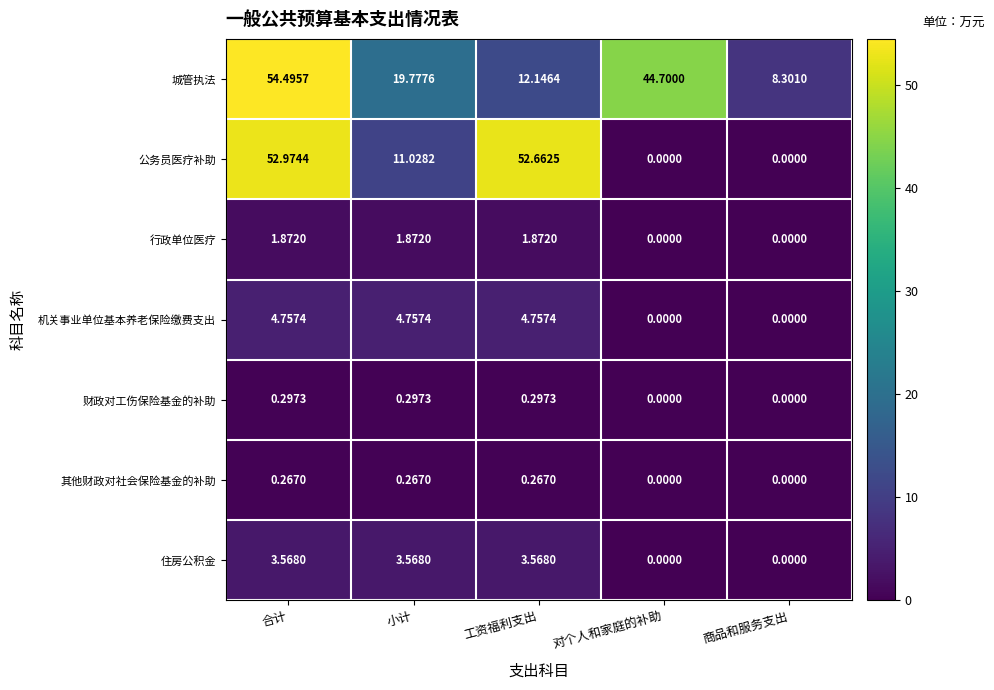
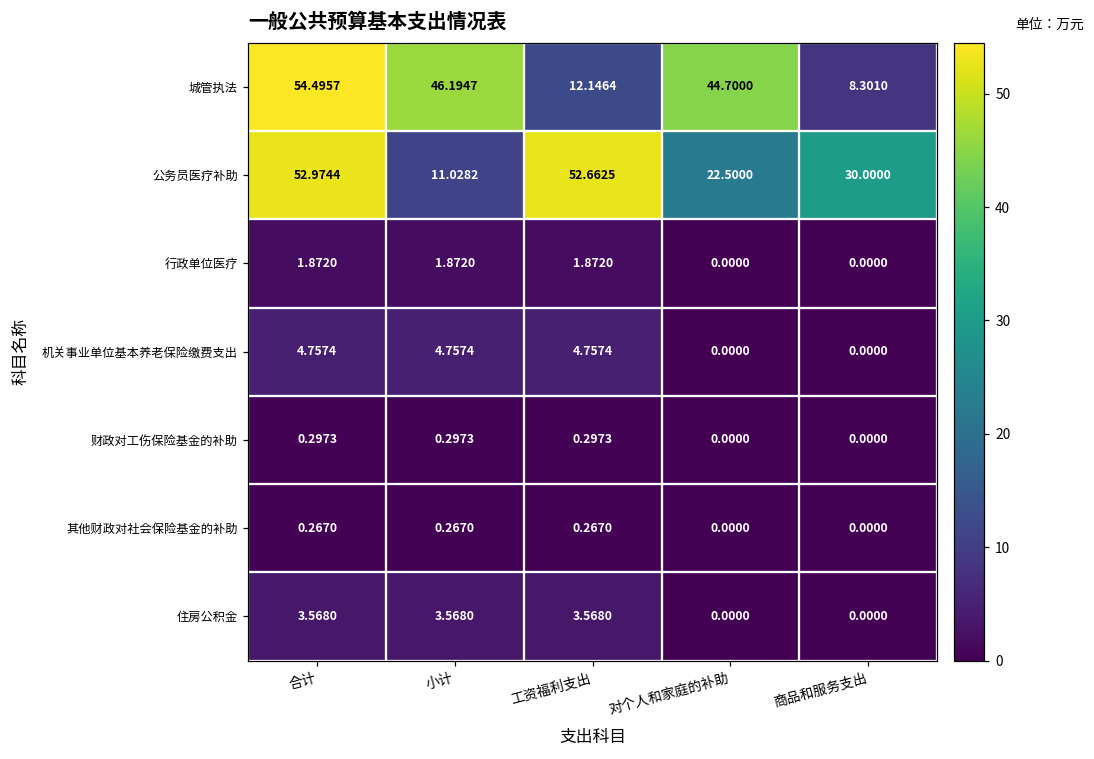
城管执法, 小计: 19.7776 -> 46.1947
公务员医疗补助, 对个人和家庭的补助: 0.0000 -> 22.5000
公务员医疗补助, 商品和服务支出: 0.0000 -> 30.0000
